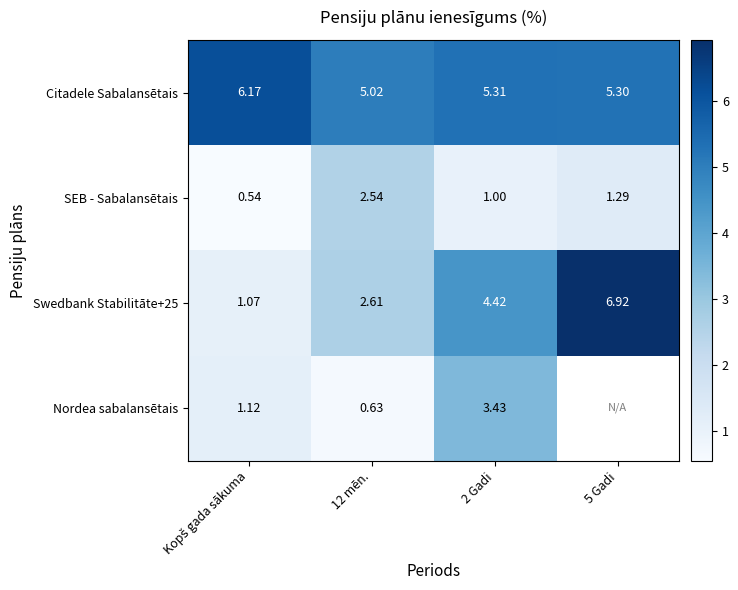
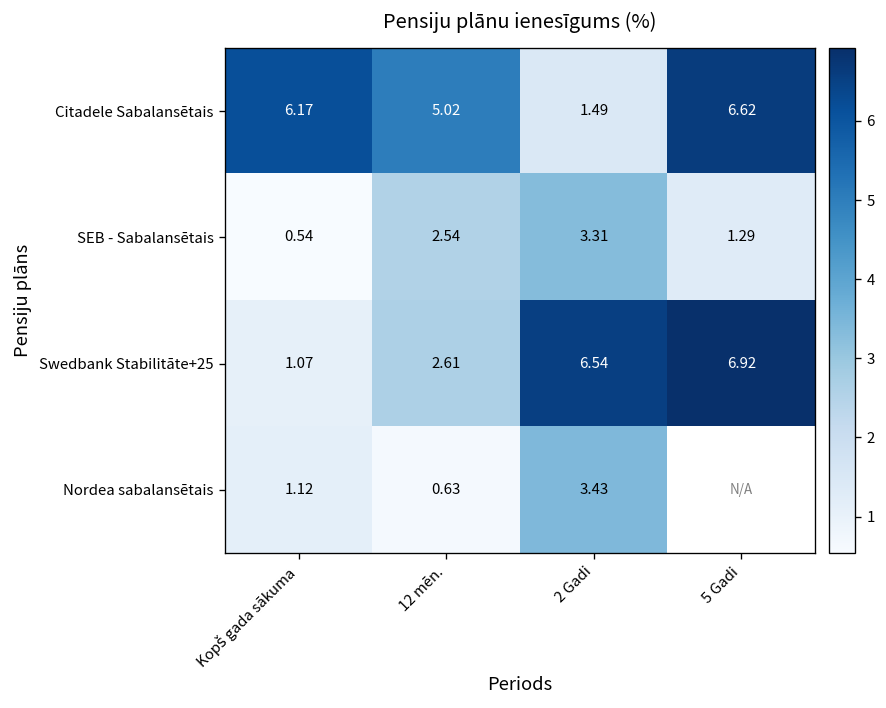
Citadele Sabalansētais, 2 Gadi: 5.31 -> 1.49
Citadele Sabalansētais, 5 Gadi: 5.30 -> 6.62
SEB - Sabalansētais, 2 Gadi: 1.00 -> 3.31
Swedbank Stabilitāte+25, 2 Gadi: 4.42 -> 6.54
